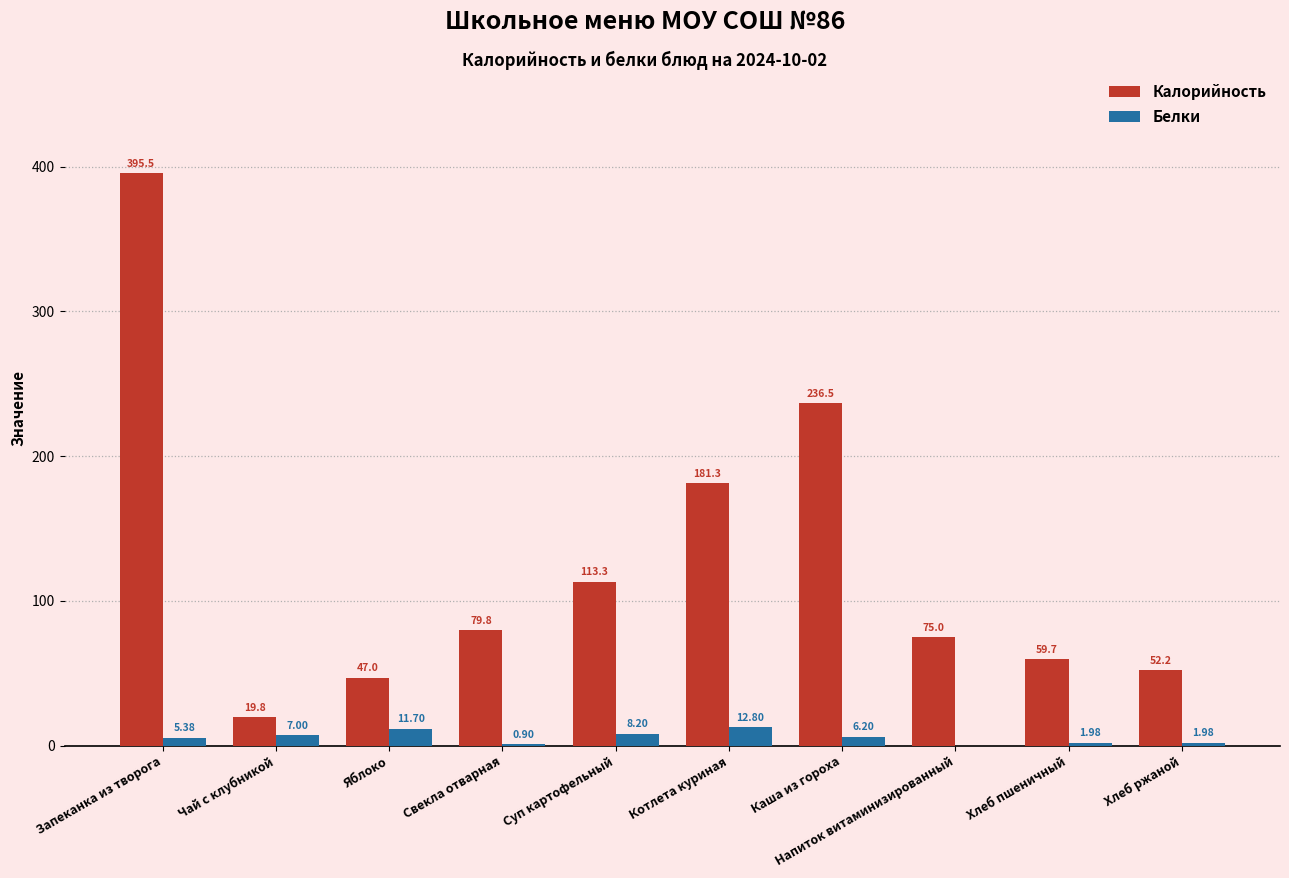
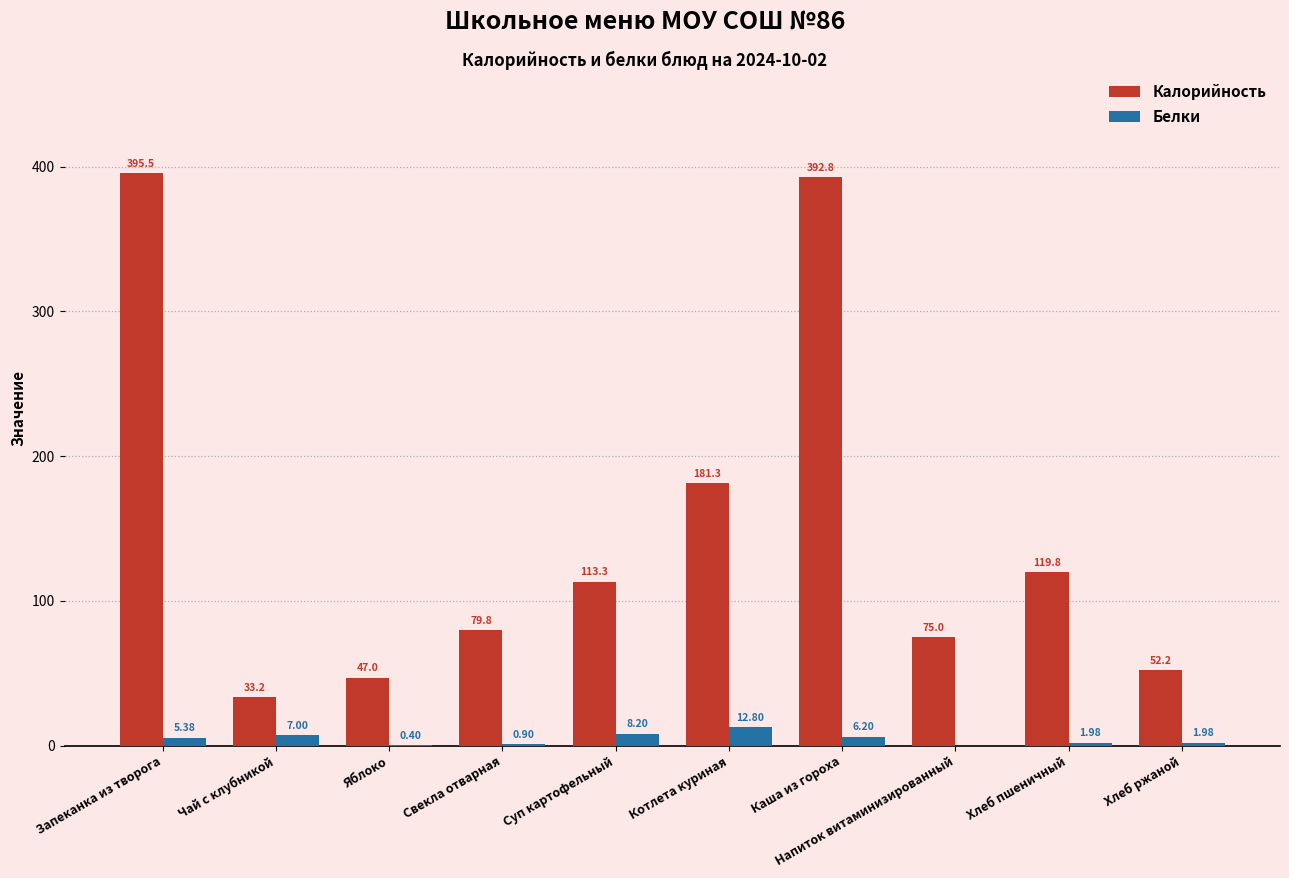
Калорийность, Чай с клубникой: 19.8 -> 33.2
Белки, Яблоко: 11.70 -> 0.40
Калорийность, Каша из гороха: 236.5 -> 392.8
Калорийность, Хлеб пшеничный: 59.7 -> 119.8
